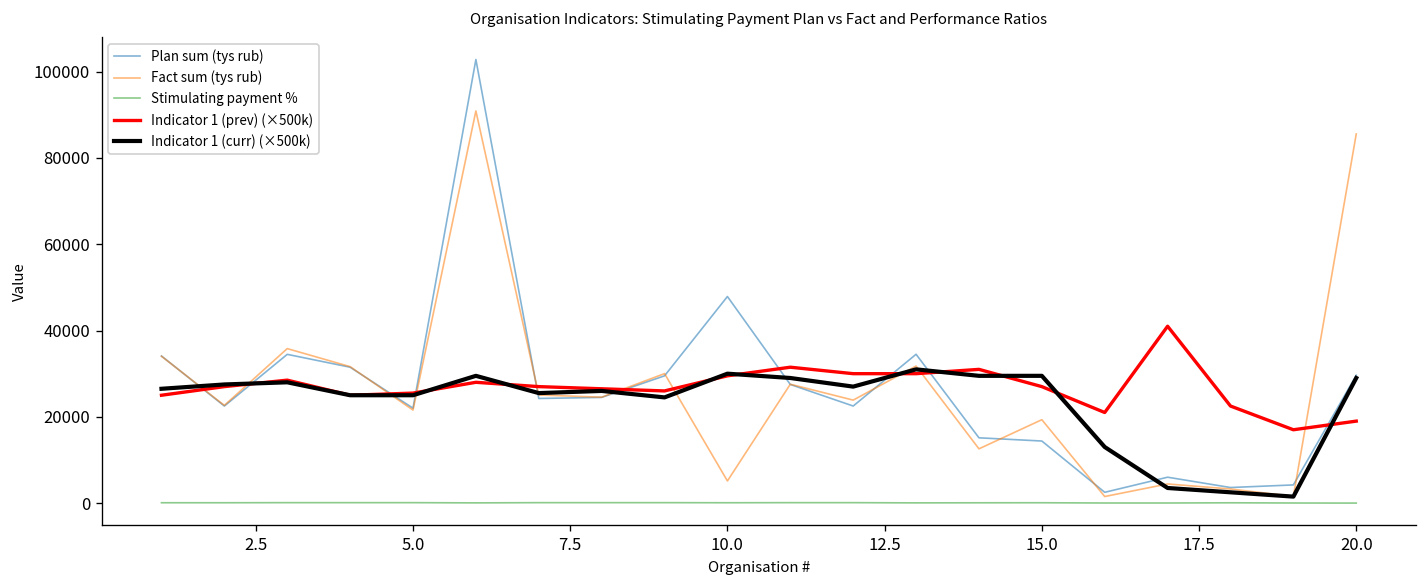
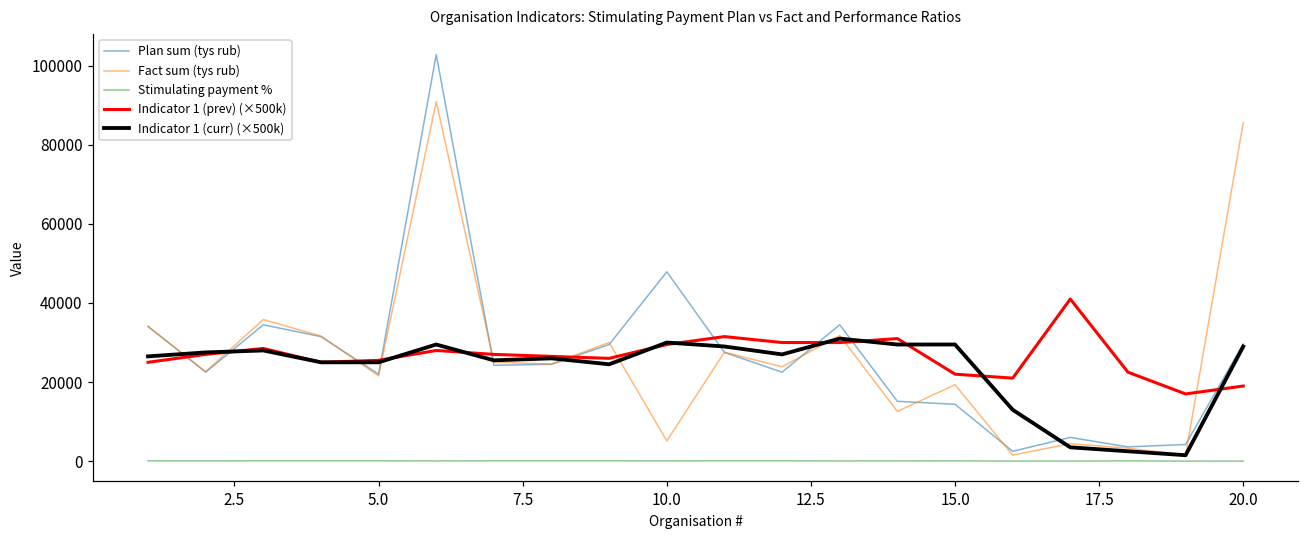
Indicator 1 (prev) (×500k), 15.0: 27000 -> 22000
